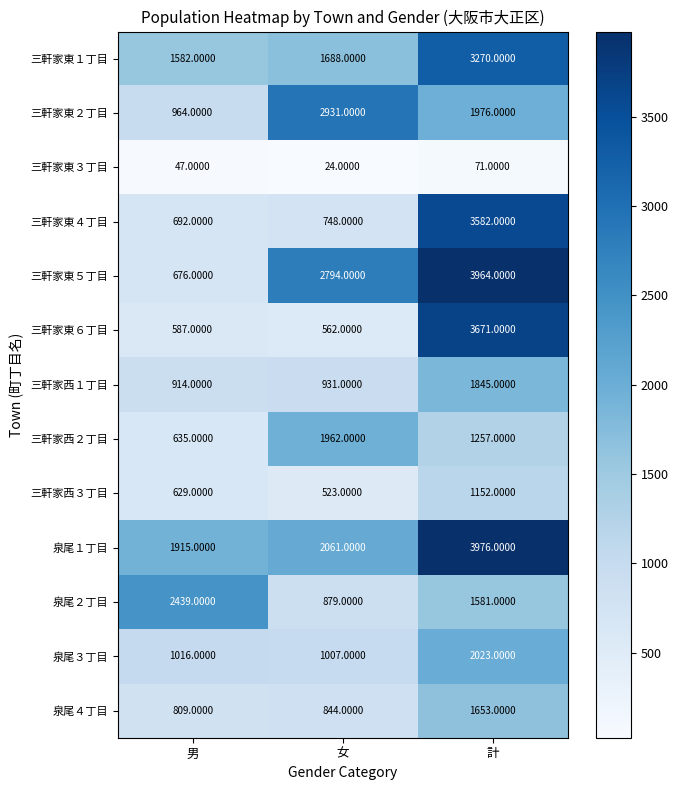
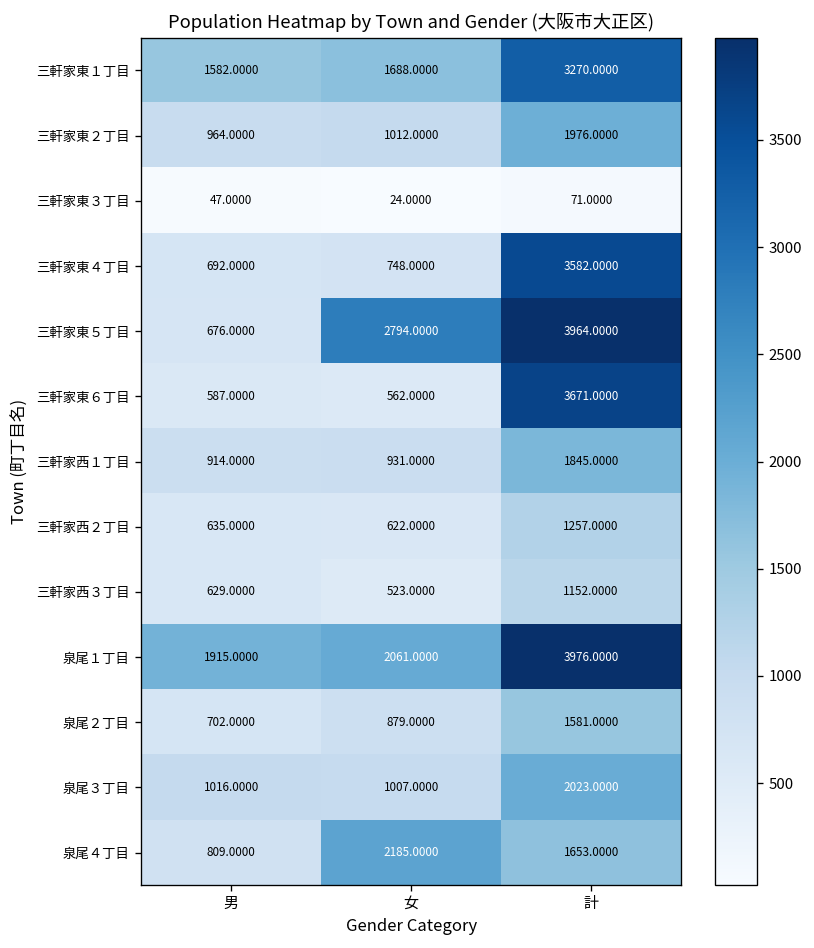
三軒家東２丁目, 女: 2931.0000 -> 1012.0000
三軒家西２丁目, 女: 1962.0000 -> 622.0000
泉尾２丁目, 男: 2439.0000 -> 702.0000
泉尾４丁目, 女: 844.0000 -> 2185.0000
